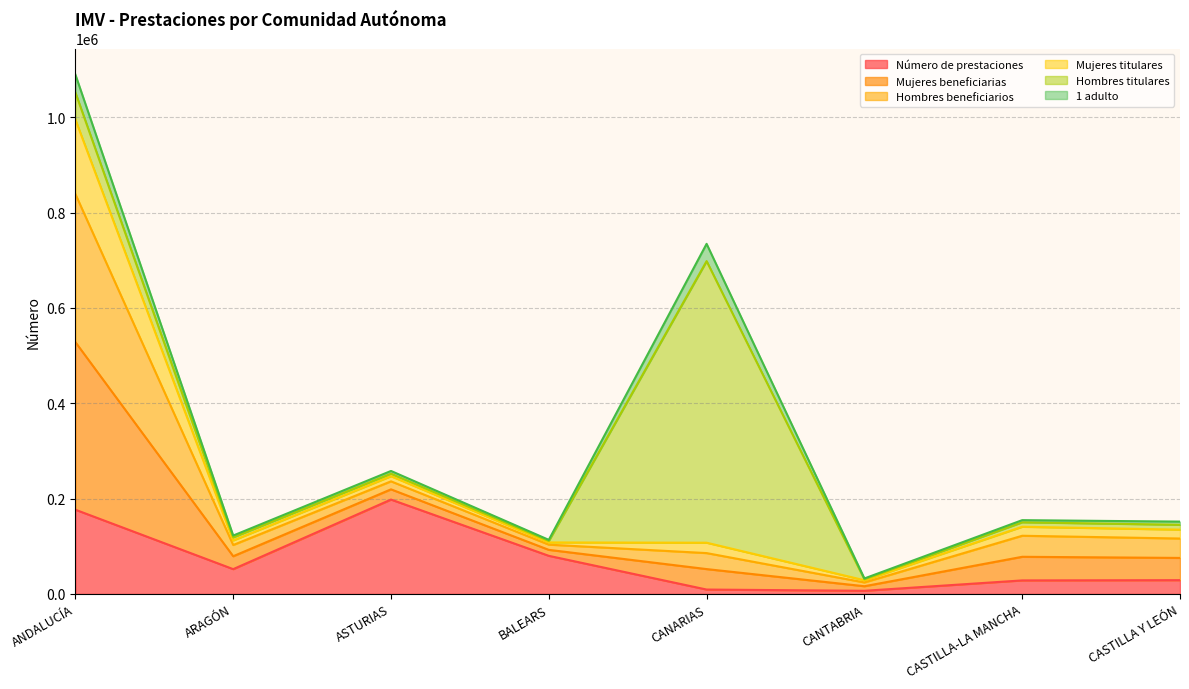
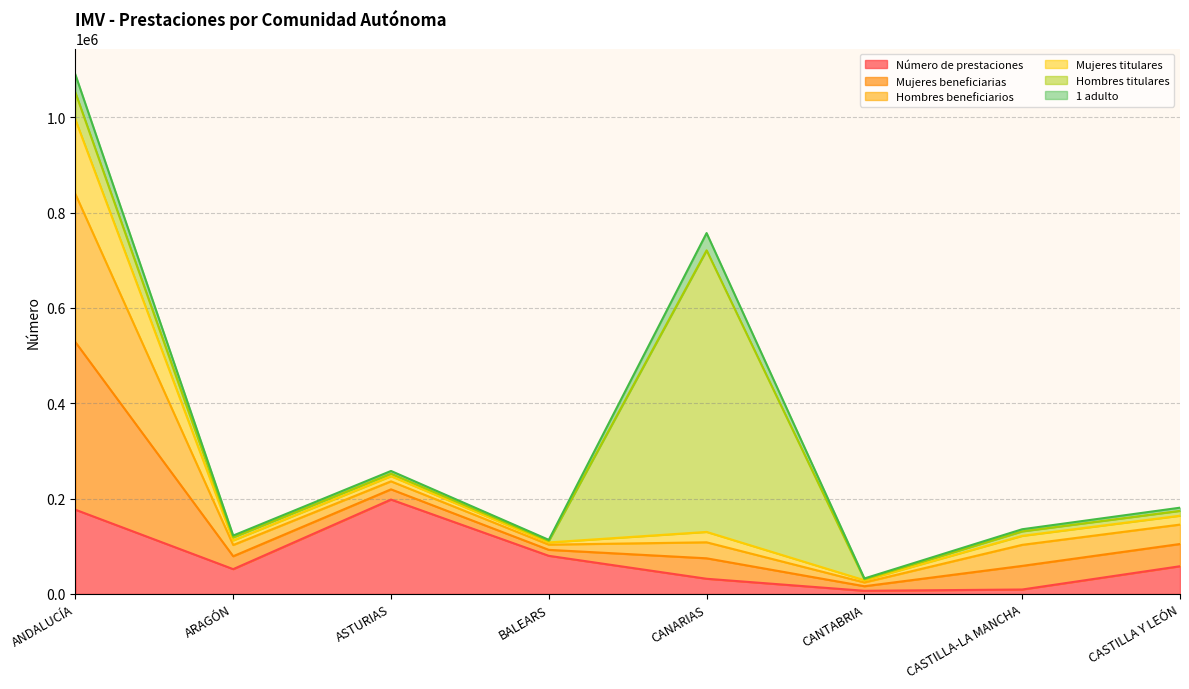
Número de prestaciones, CANARIAS: 10000 -> 30000
Número de prestaciones, CASTILLA-LA MANCHA: 30000 -> 10000
Número de prestaciones, CASTILLA Y LEÓN: 30000 -> 60000
